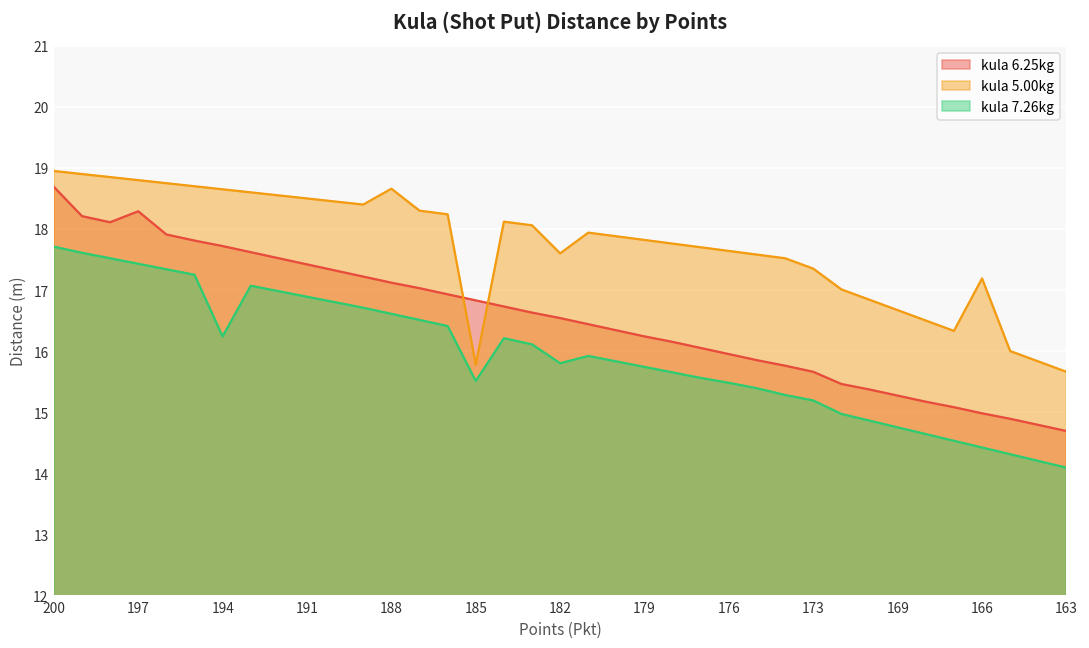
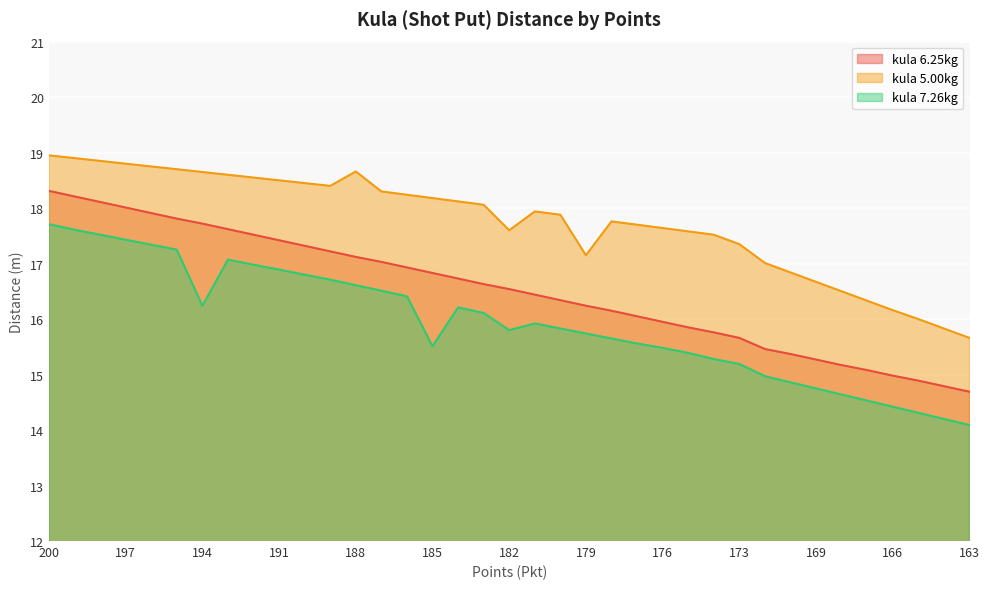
kula 6.25kg, 200: 18.7 -> 18.3
kula 6.25kg, 197: 18.3 -> 18.0
kula 5.00kg, 185: 15.8 -> 18.2
kula 5.00kg, 179: 17.8 -> 17.2
kula 5.00kg, 166: 17.2 -> 16.2
